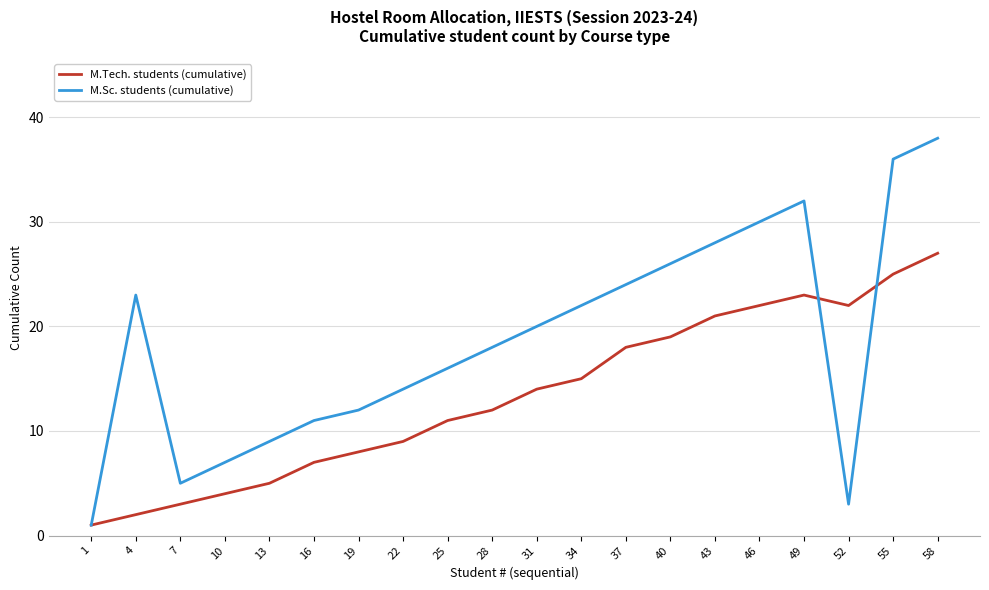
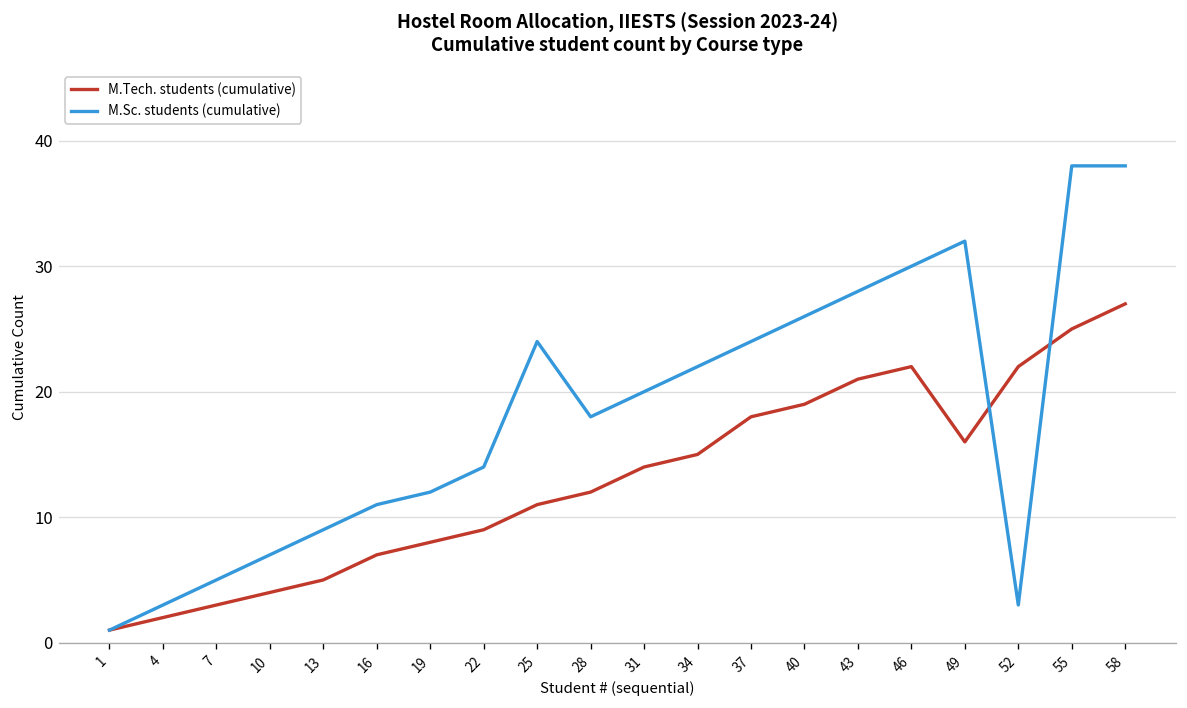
M.Sc. students (cumulative), 4: 23 -> 3
M.Sc. students (cumulative), 25: 16 -> 24
M.Tech. students (cumulative), 49: 23 -> 16
M.Sc. students (cumulative), 55: 36 -> 38
